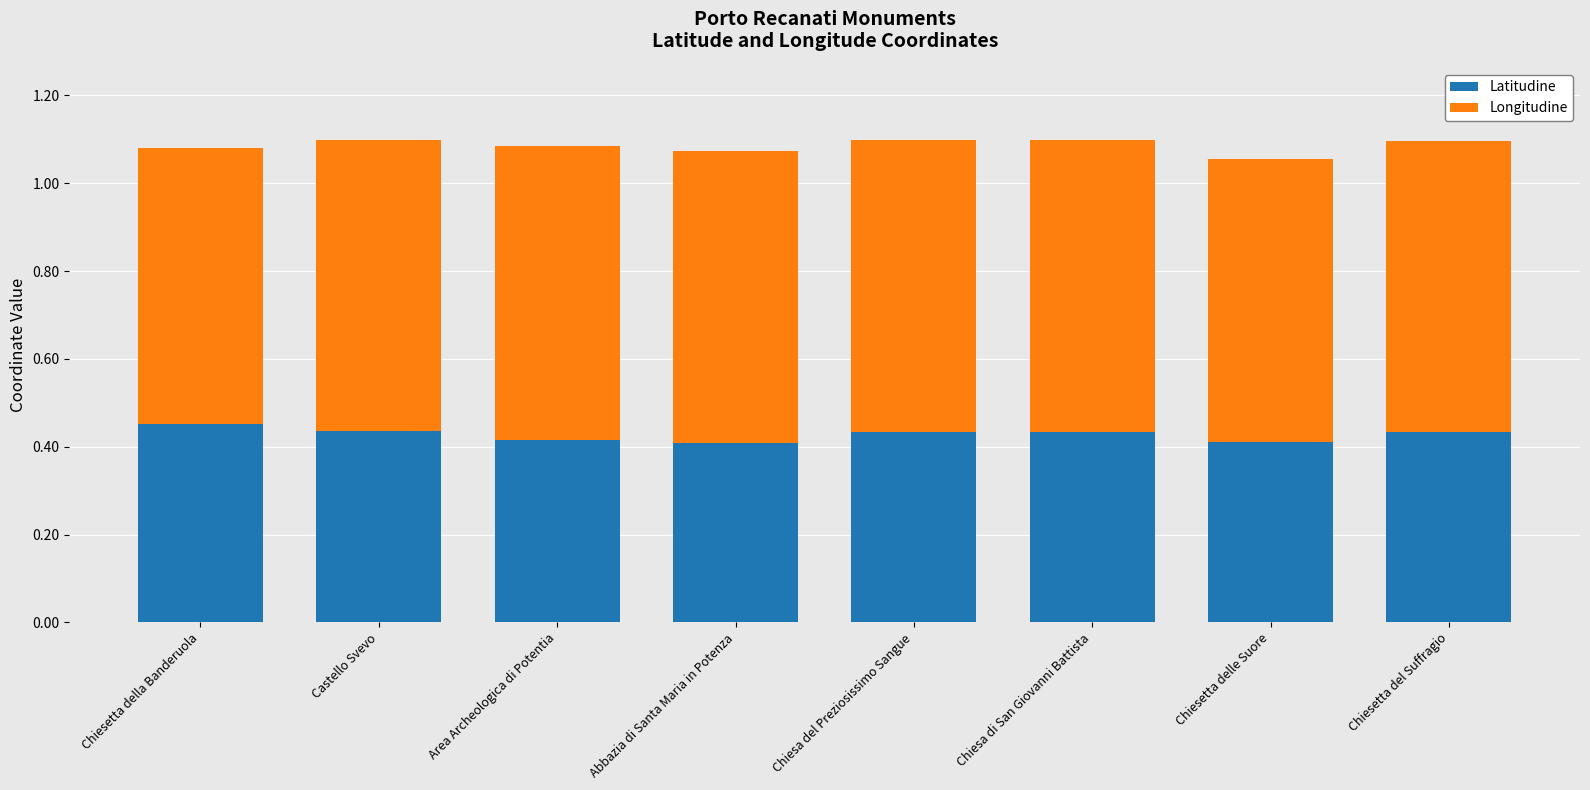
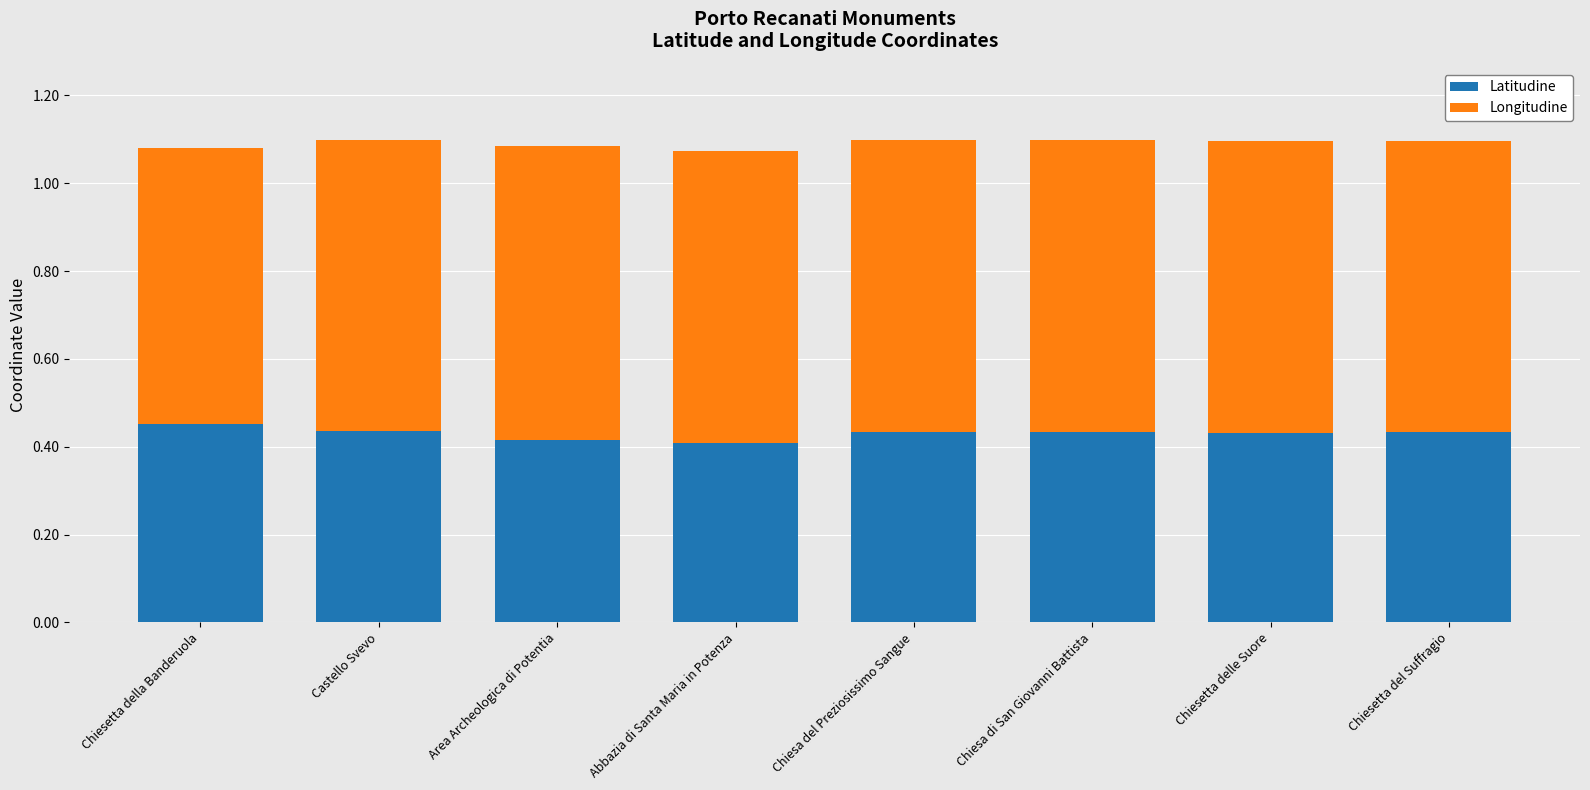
Latitudine, Chiesetta delle Suore: 0.41 -> 0.43
Longitudine, Chiesetta delle Suore: 0.65 -> 0.66
